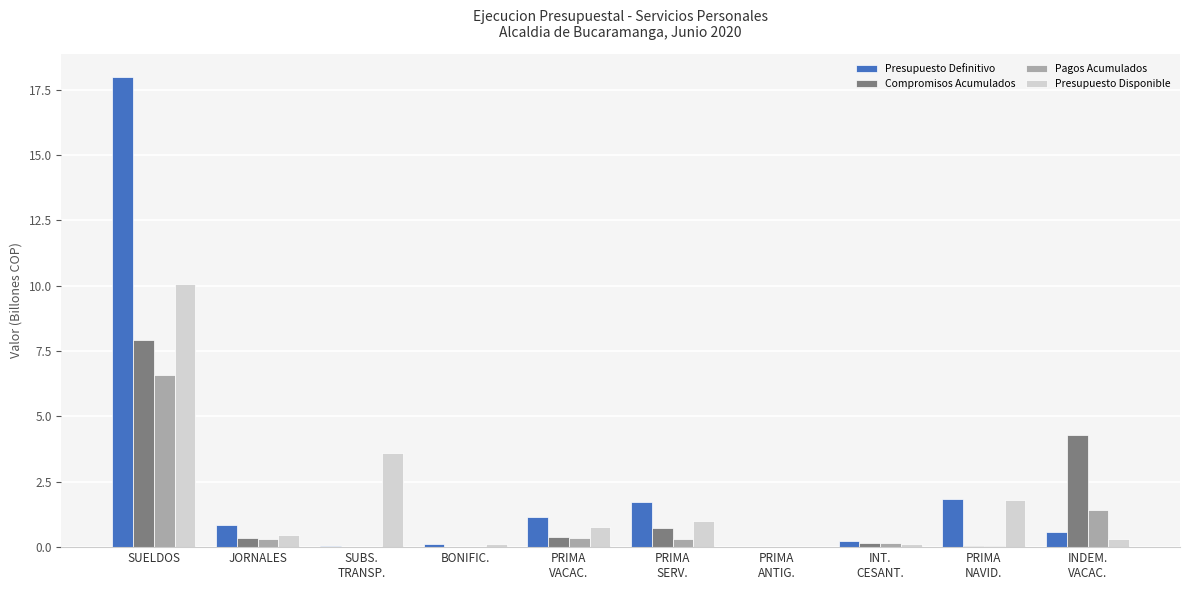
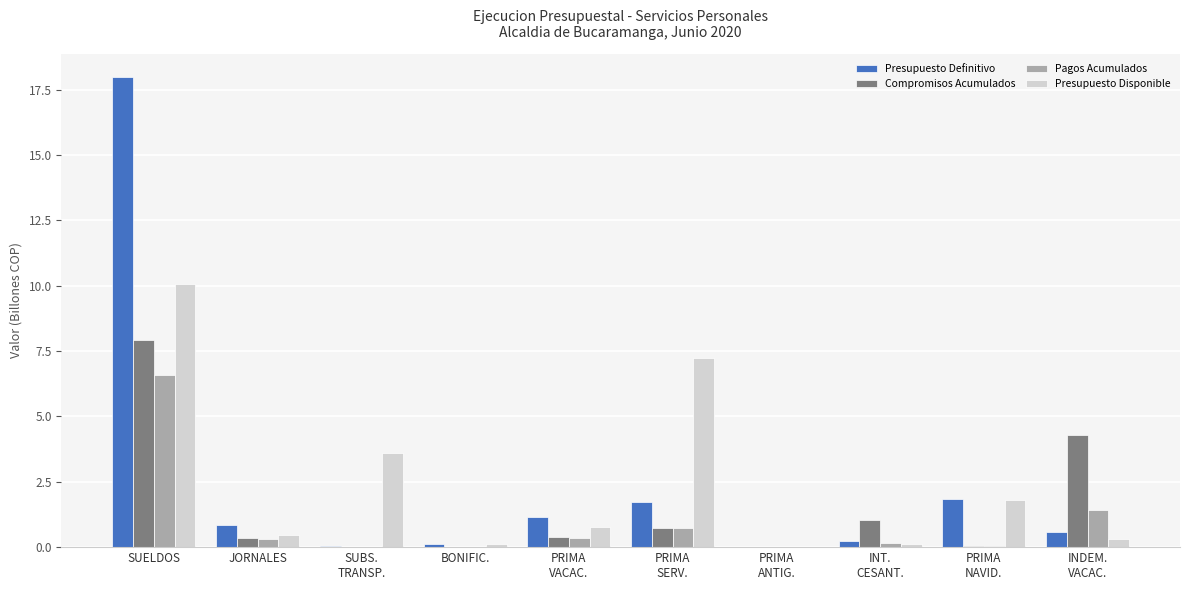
Pagos Acumulados, PRIMA SERV.: 0.3 -> 0.7
Presupuesto Disponible, PRIMA SERV.: 1.0 -> 7.2
Compromisos Acumulados, INT. CESANT.: 0.1 -> 1.0
